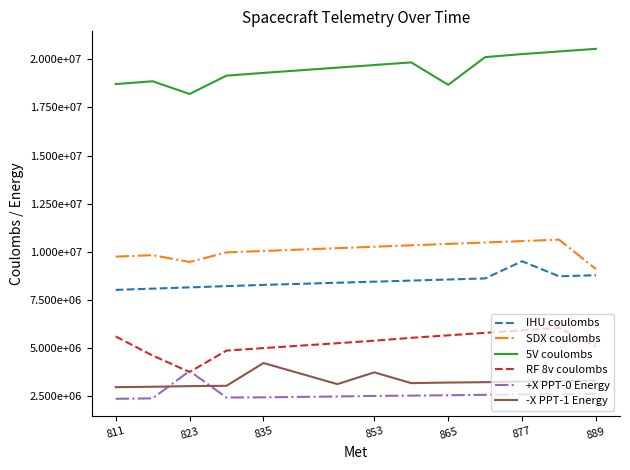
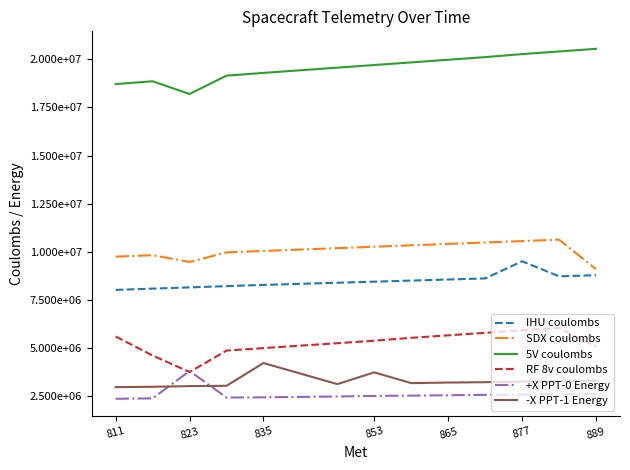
5V coulombs, 865: 18700000 -> 20000000
